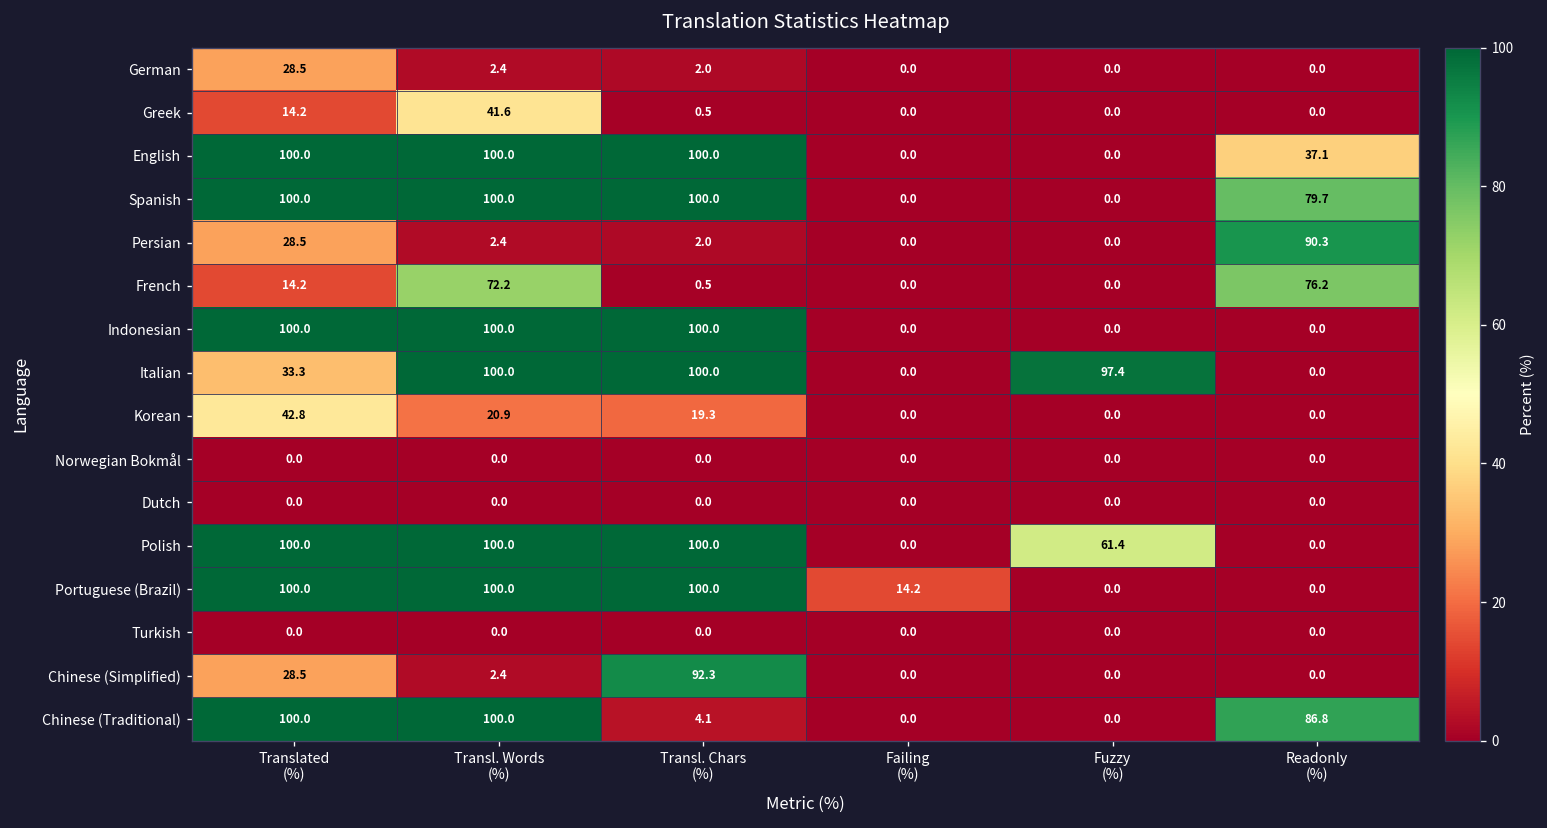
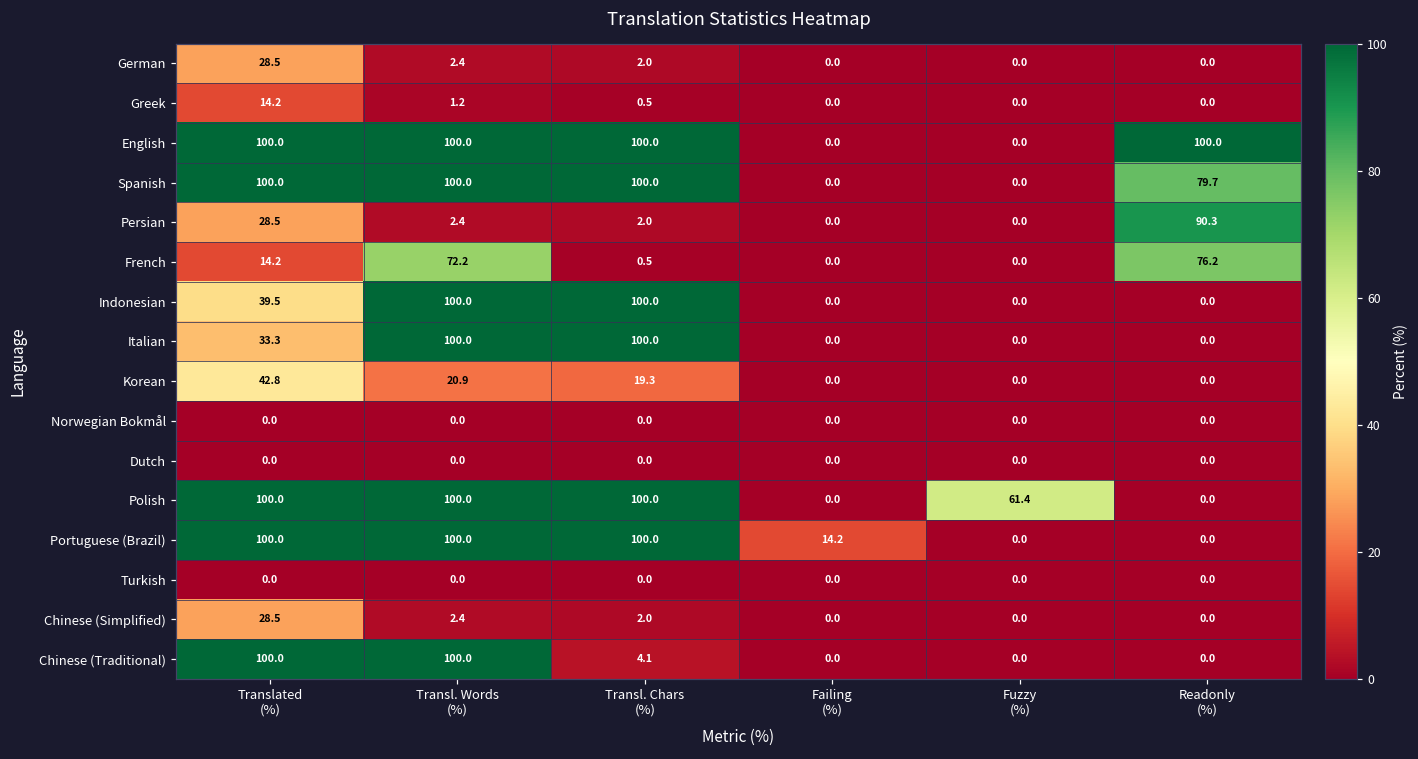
Greek, Transl. Words (%): 41.6 -> 1.2
English, Readonly (%): 37.1 -> 100.0
Indonesian, Translated (%): 100.0 -> 39.5
Italian, Fuzzy (%): 97.4 -> 0.0
Chinese (Simplified), Transl. Chars (%): 92.3 -> 2.0
Chinese (Traditional), Readonly (%): 86.8 -> 0.0
